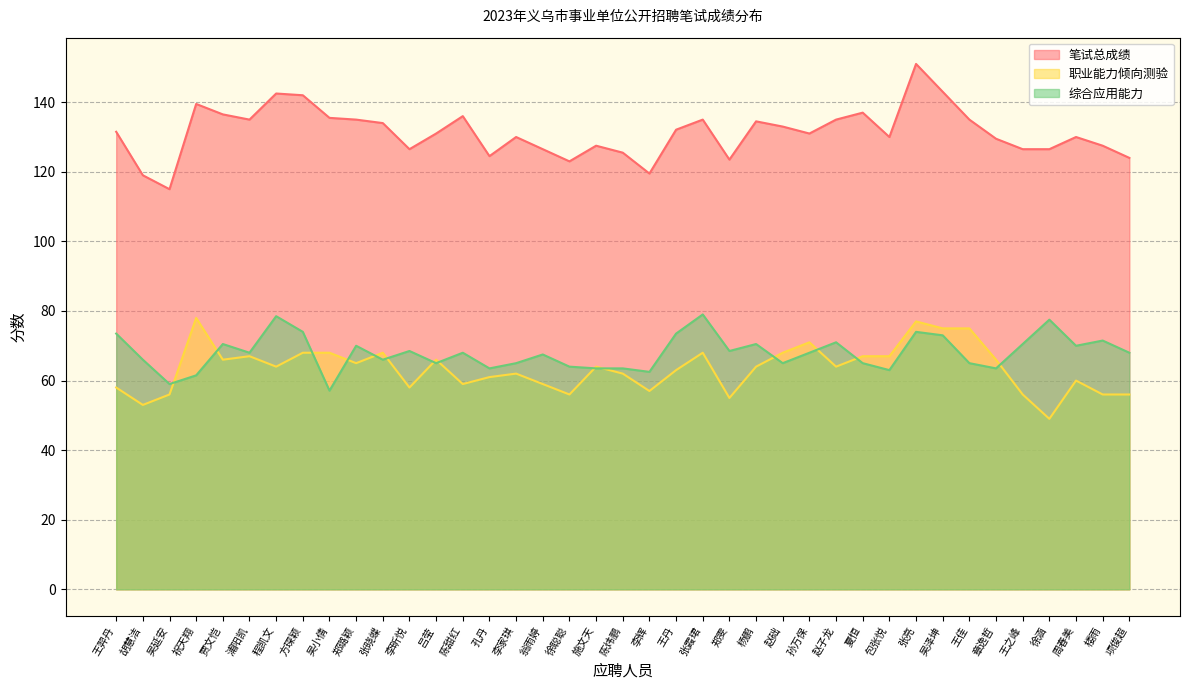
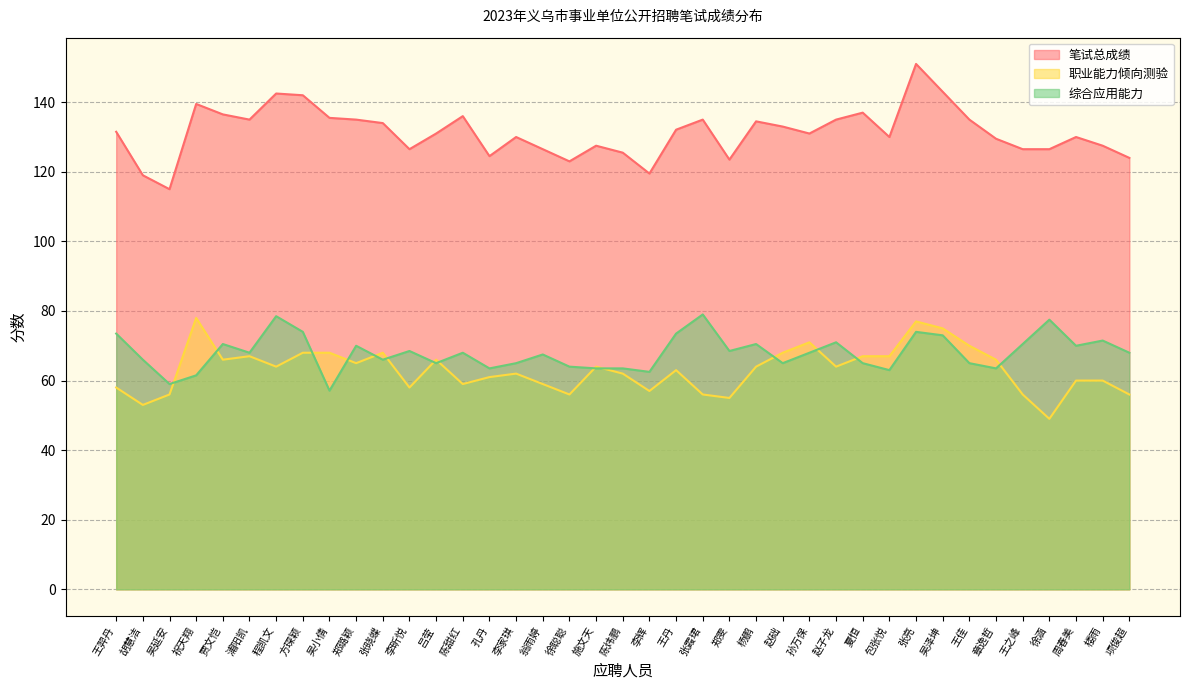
职业能力倾向测验, 张霞珺: 68 -> 56
职业能力倾向测验, 王佳: 75 -> 70
职业能力倾向测验, 楼雨: 56 -> 60
